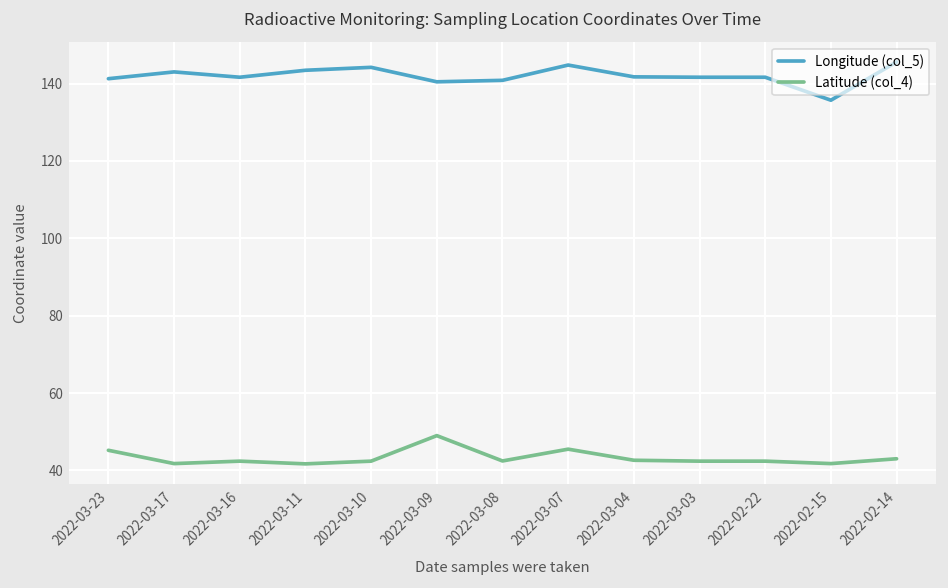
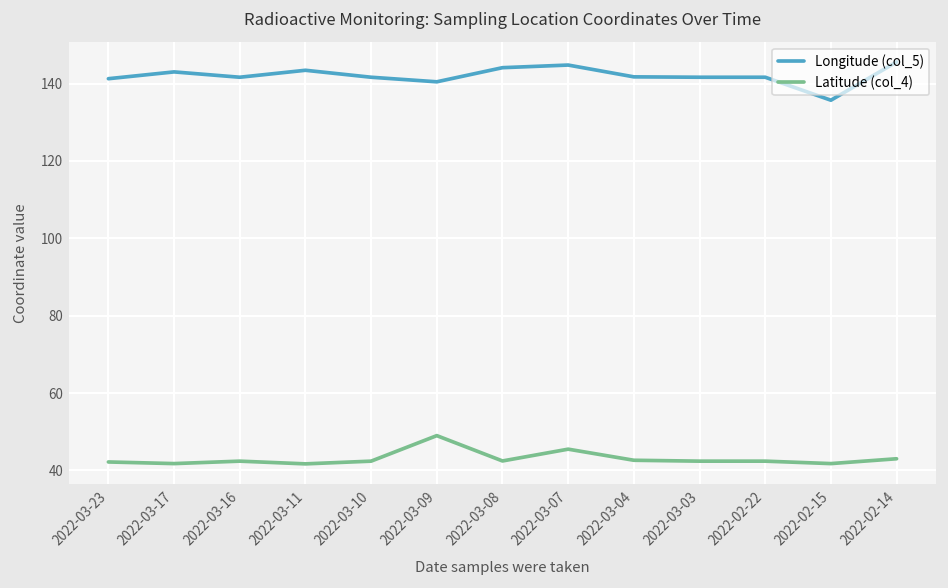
Latitude (col_4), 2022-03-23: 45 -> 42
Longitude (col_5), 2022-03-10: 144 -> 142
Longitude (col_5), 2022-03-08: 141 -> 144
